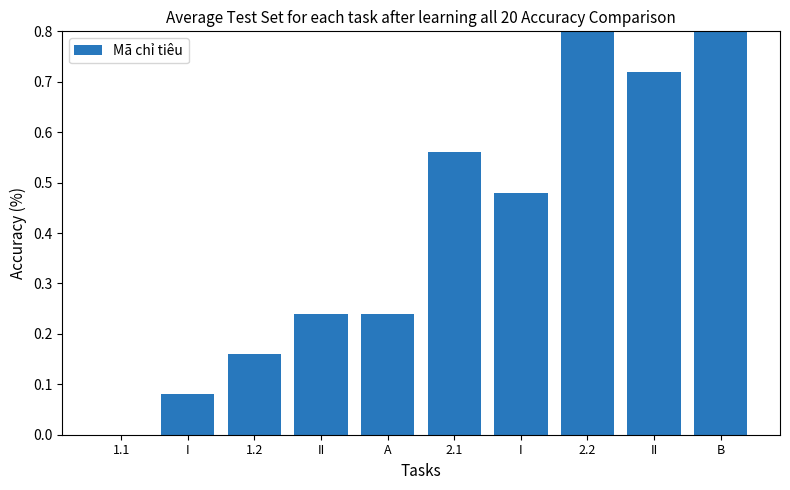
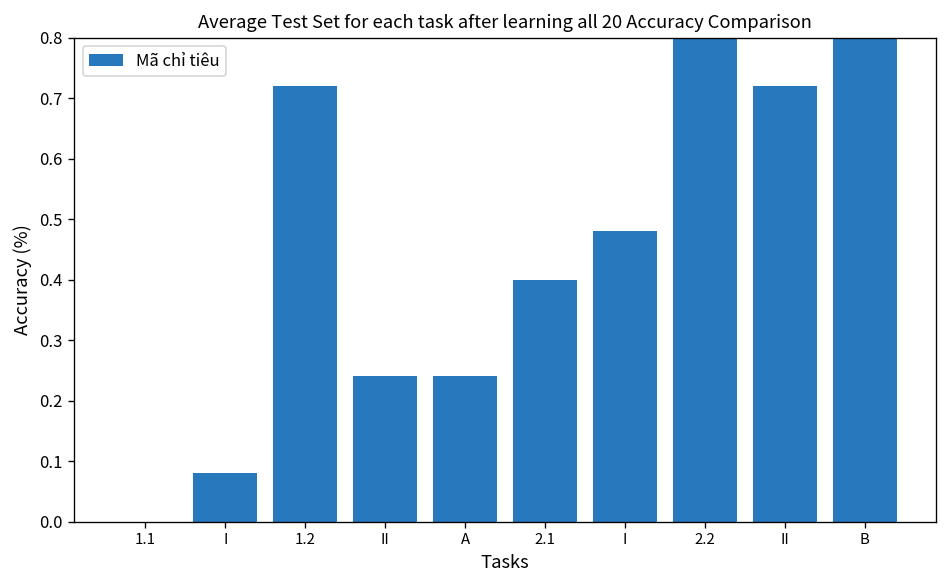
1.2: 0.16 -> 0.72
2.1: 0.56 -> 0.40
